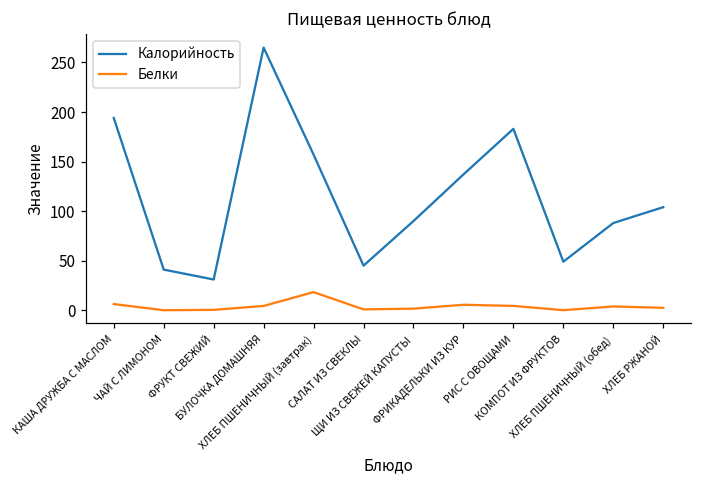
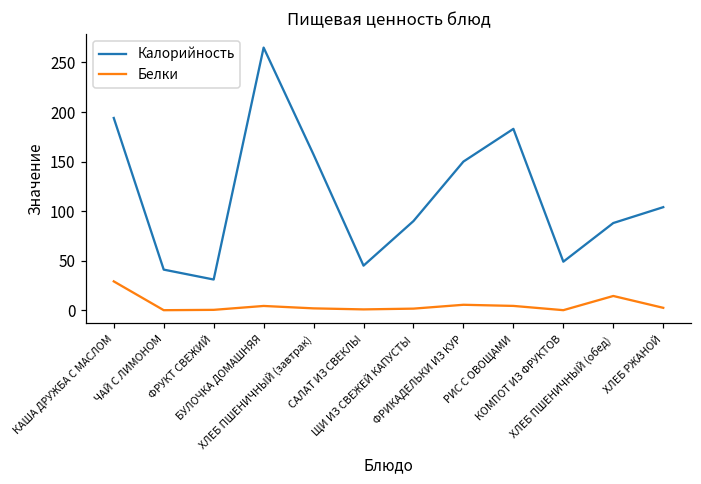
Белки, КАША ДРУЖБА С МАСЛОМ: 10 -> 30
Белки, ХЛЕБ ПШЕНИЧНЫЙ (завтрак): 20 -> 0
Калорийность, ФРИКАДЕЛЬКИ ИЗ КУР: 140 -> 150
Белки, ХЛЕБ ПШЕНИЧНЫЙ (обед): 0 -> 10
